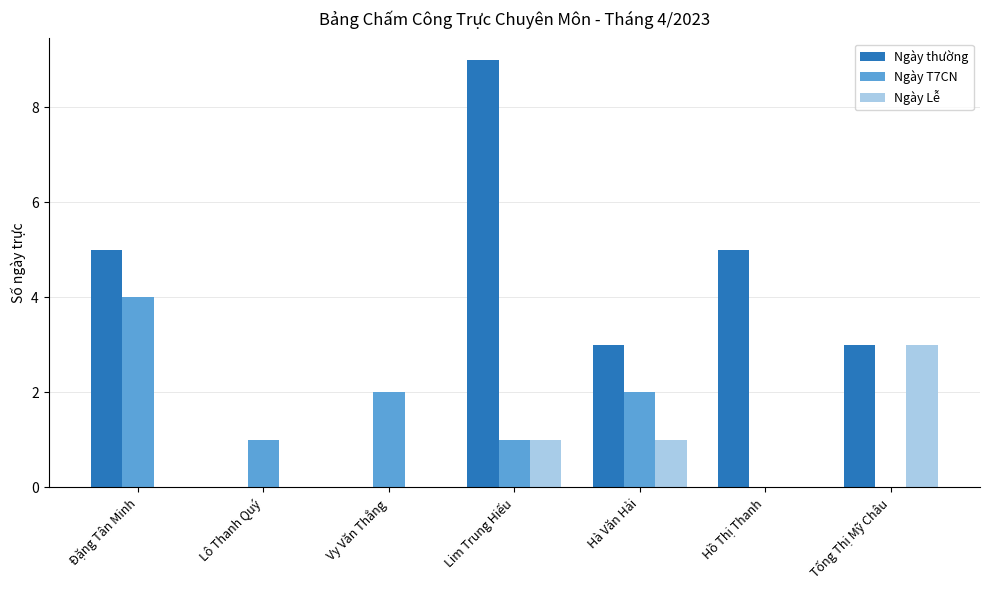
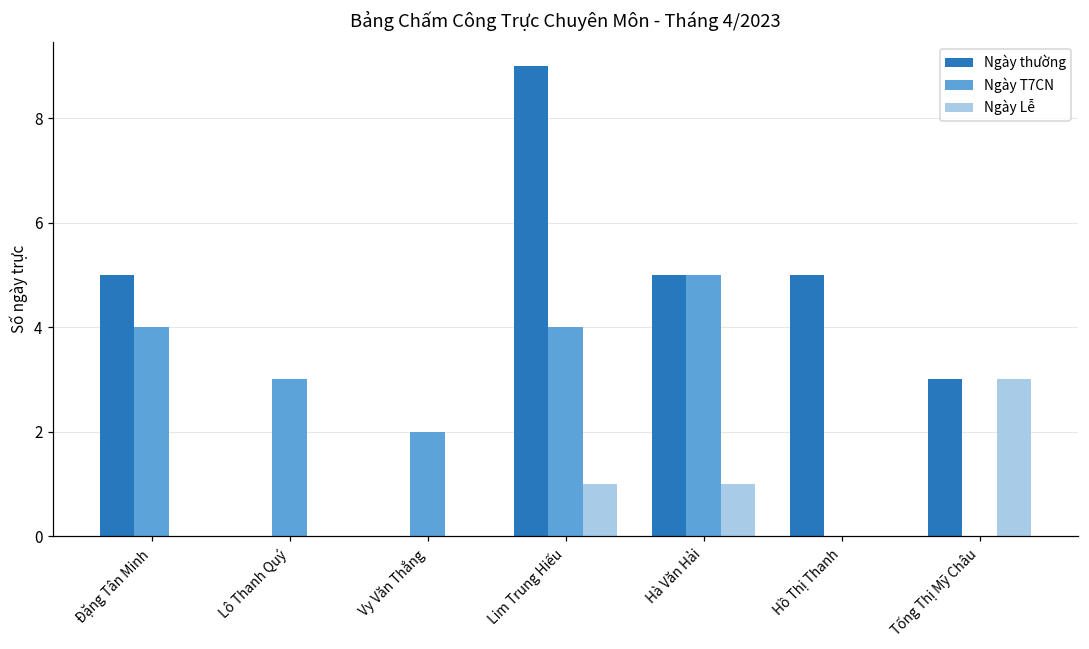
Ngày T7CN, Lô Thanh Quý: 1 -> 3
Ngày T7CN, Lim Trung Hiếu: 1 -> 4
Ngày thường, Hà Văn Hải: 3 -> 5
Ngày T7CN, Hà Văn Hải: 2 -> 5
